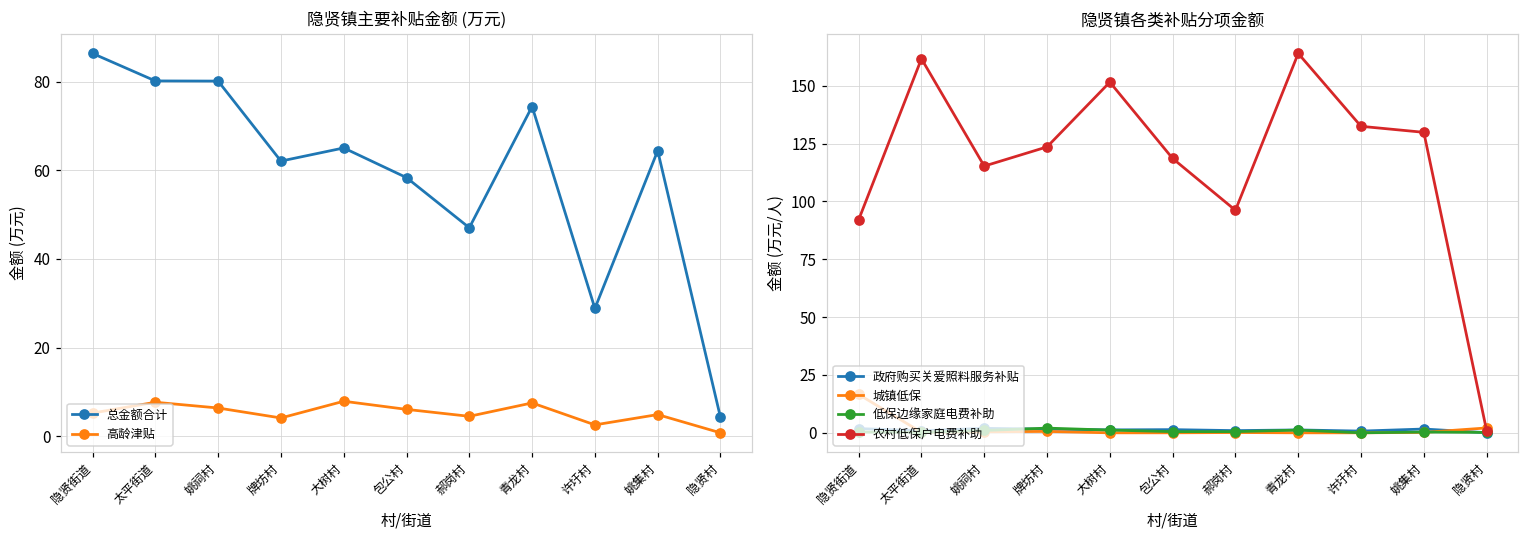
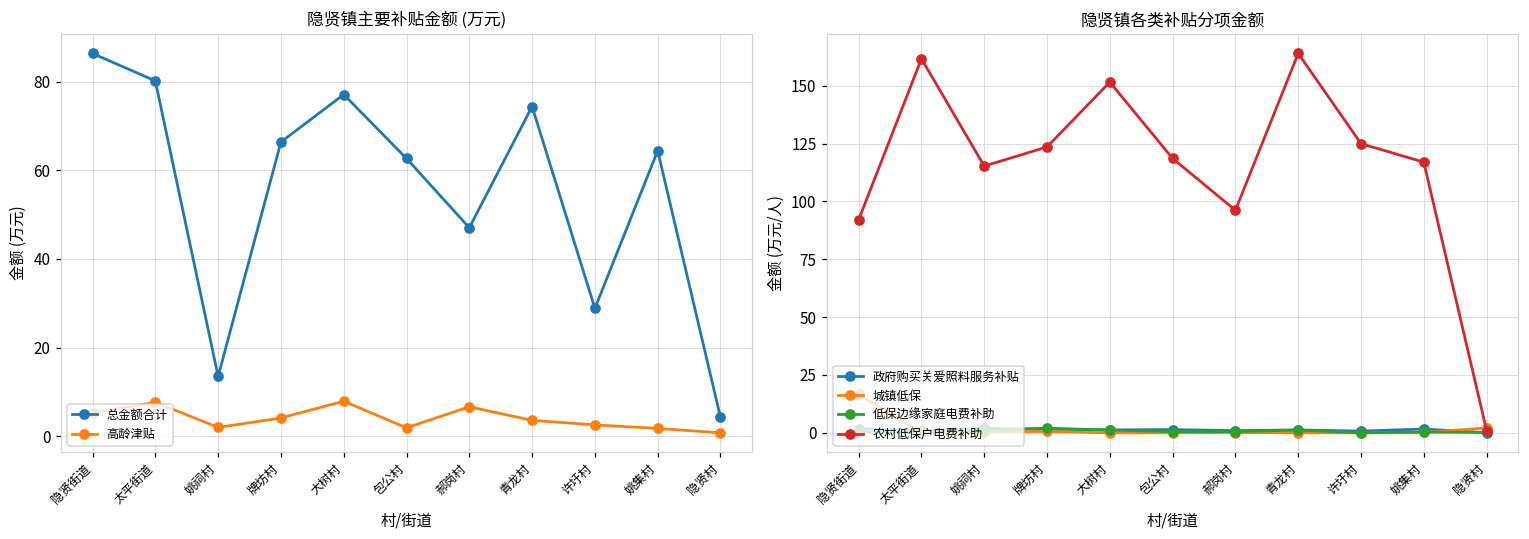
隐贤镇主要补贴金额 (万元), 总金额合计, 姚祠村: 80 -> 13
隐贤镇主要补贴金额 (万元), 高龄津贴, 姚祠村: 6 -> 2
隐贤镇主要补贴金额 (万元), 总金额合计, 牌坊村: 62 -> 66
隐贤镇主要补贴金额 (万元), 总金额合计, 大树村: 65 -> 77
隐贤镇主要补贴金额 (万元), 总金额合计, 包公村: 58 -> 63
隐贤镇主要补贴金额 (万元), 高龄津贴, 包公村: 6 -> 2
隐贤镇主要补贴金额 (万元), 高龄津贴, 郝岗村: 4 -> 7
隐贤镇主要补贴金额 (万元), 高龄津贴, 青龙村: 7 -> 4
隐贤镇主要补贴金额 (万元), 高龄津贴, 姚集村: 5 -> 2
隐贤镇各类补贴分项金额, 农村低保户电费补助, 许圩村: 133 -> 125
隐贤镇各类补贴分项金额, 农村低保户电费补助, 姚集村: 130 -> 117
